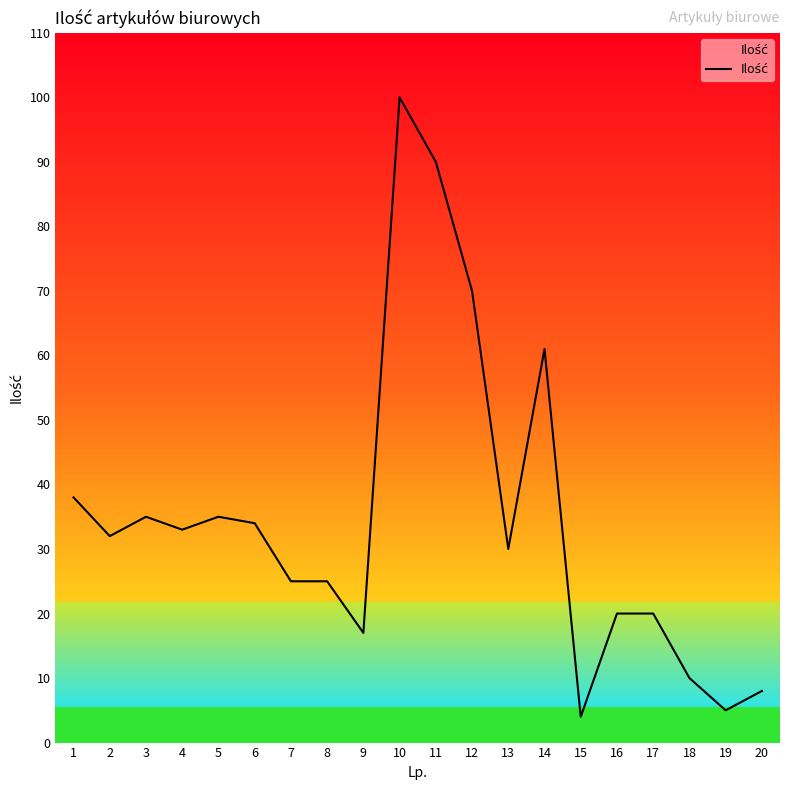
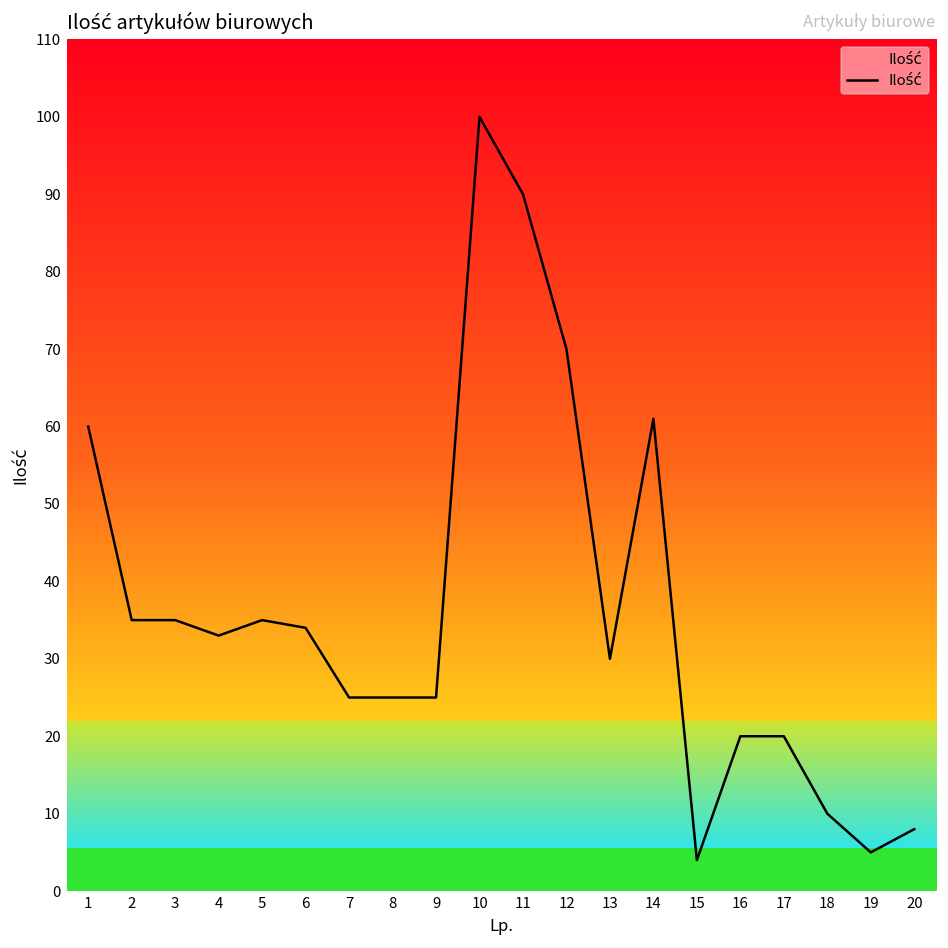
1: 38 -> 60
2: 32 -> 35
9: 17 -> 25
